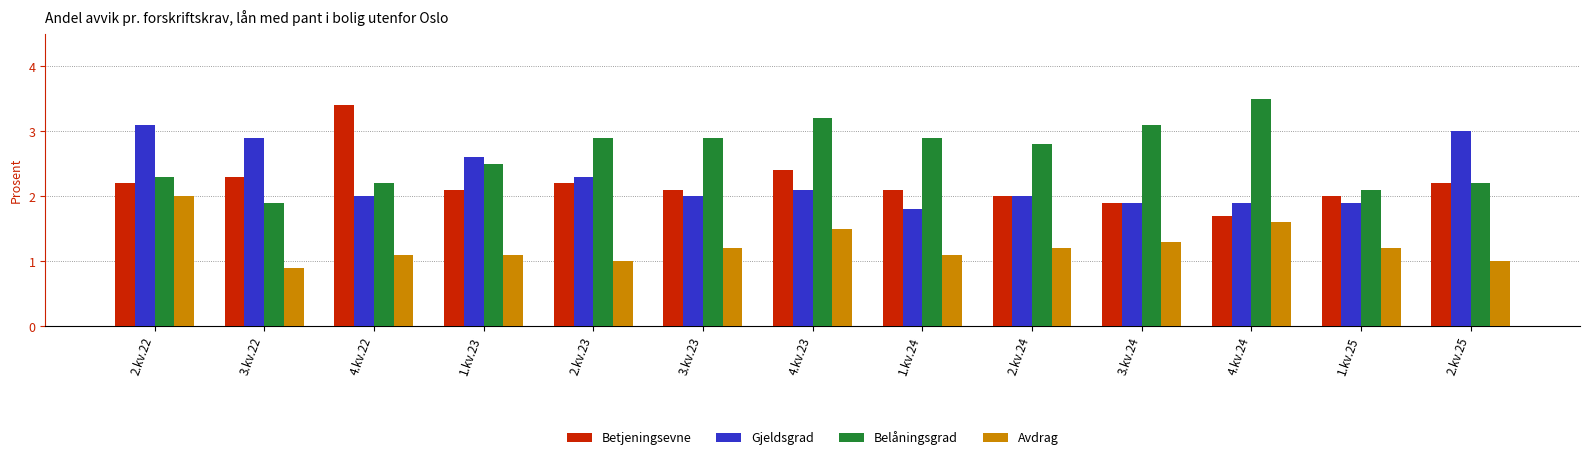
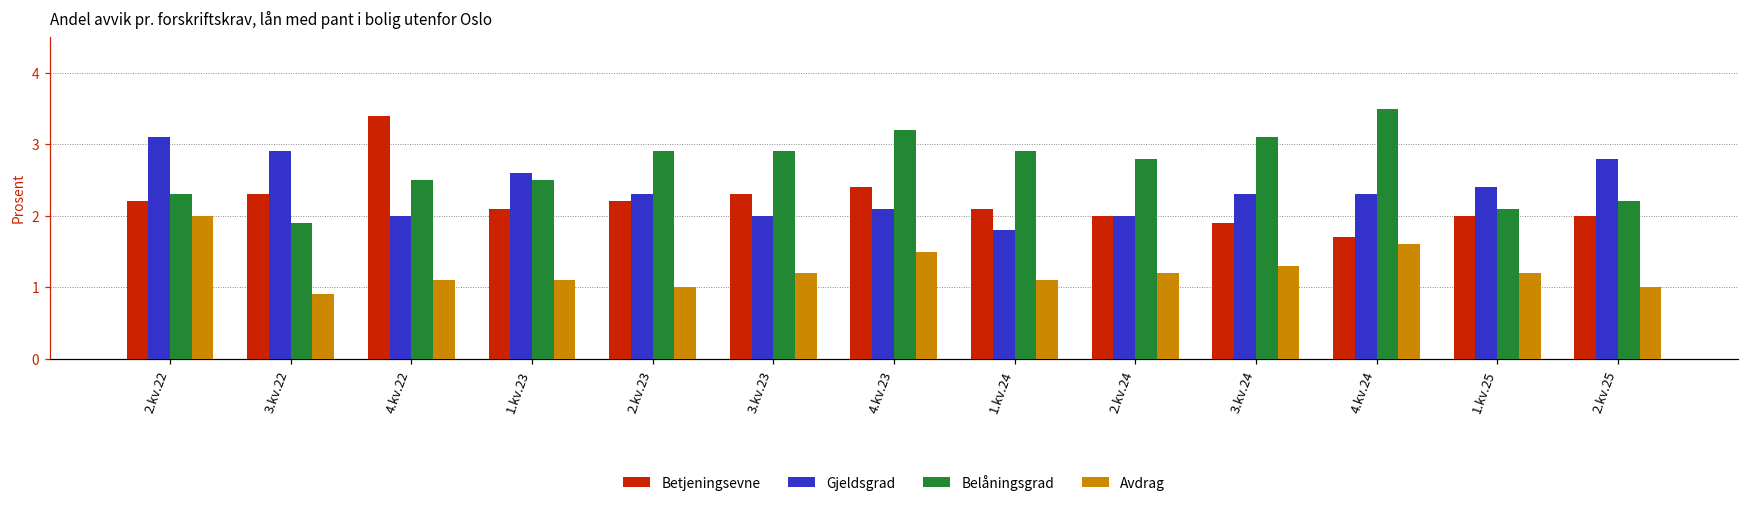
Belåningsgrad, 4.kv.22: 2.2 -> 2.5
Betjeningsevne, 3.kv.23: 2.1 -> 2.3
Gjeldsgrad, 3.kv.24: 1.9 -> 2.3
Gjeldsgrad, 4.kv.24: 1.9 -> 2.3
Gjeldsgrad, 1.kv.25: 1.9 -> 2.4
Betjeningsevne, 2.kv.25: 2.2 -> 2.0
Gjeldsgrad, 2.kv.25: 3.0 -> 2.8
